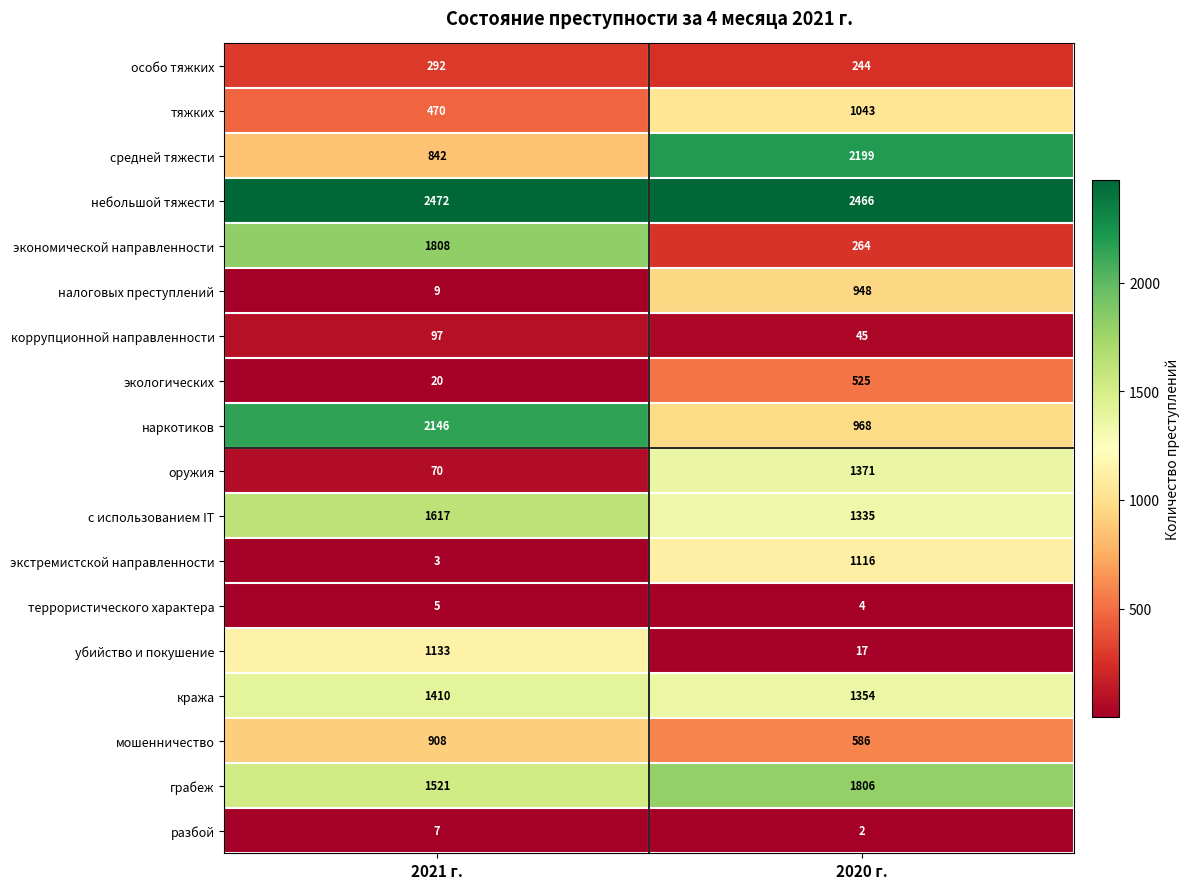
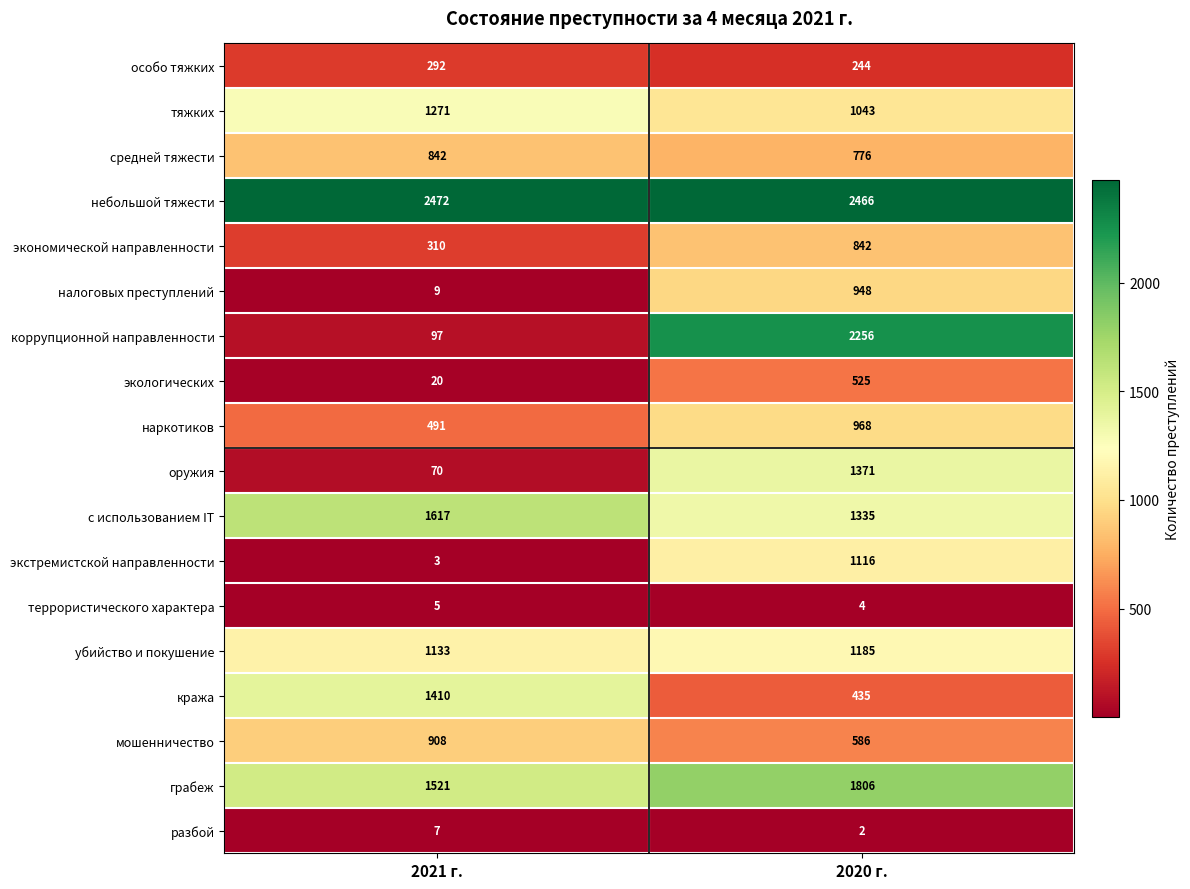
тяжких, 2021 г.: 470 -> 1271
средней тяжести, 2020 г.: 2199 -> 776
экономической направленности, 2021 г.: 1808 -> 310
экономической направленности, 2020 г.: 264 -> 842
коррупционной направленности, 2020 г.: 45 -> 2256
наркотиков, 2021 г.: 2146 -> 491
убийство и покушение, 2020 г.: 17 -> 1185
кража, 2020 г.: 1354 -> 435
